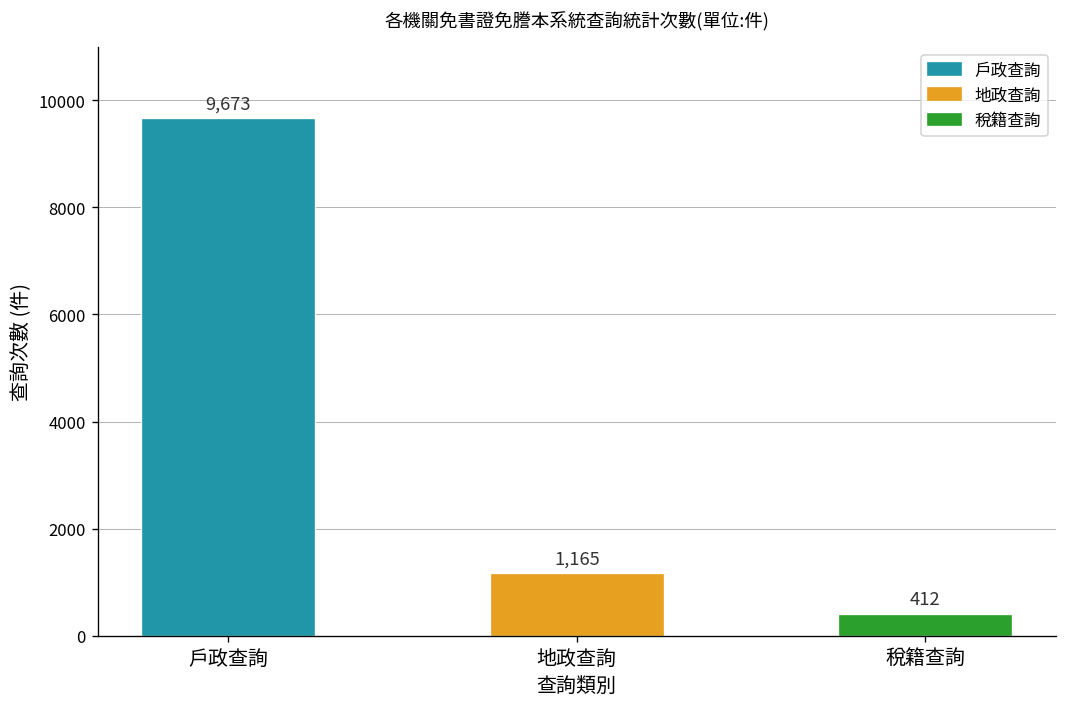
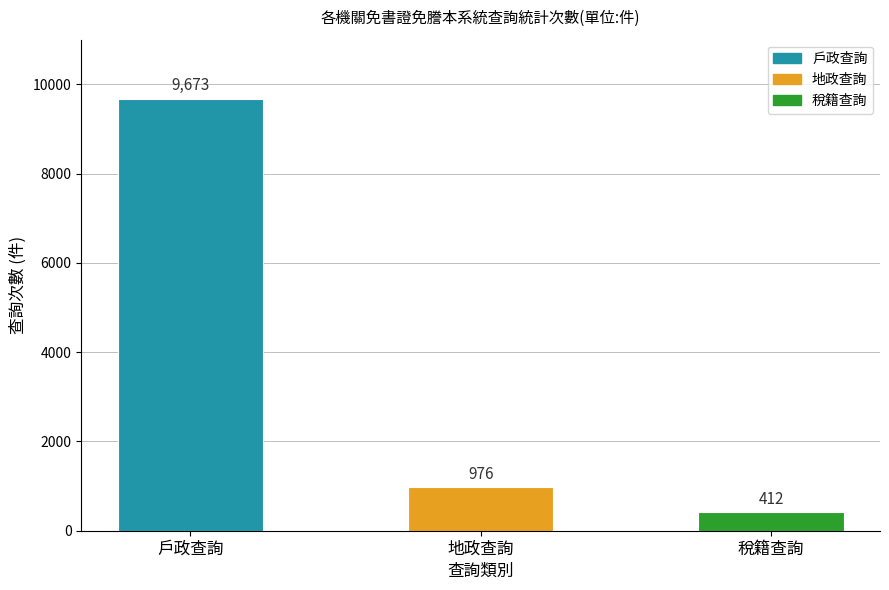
地政查詢: 1,165 -> 976
